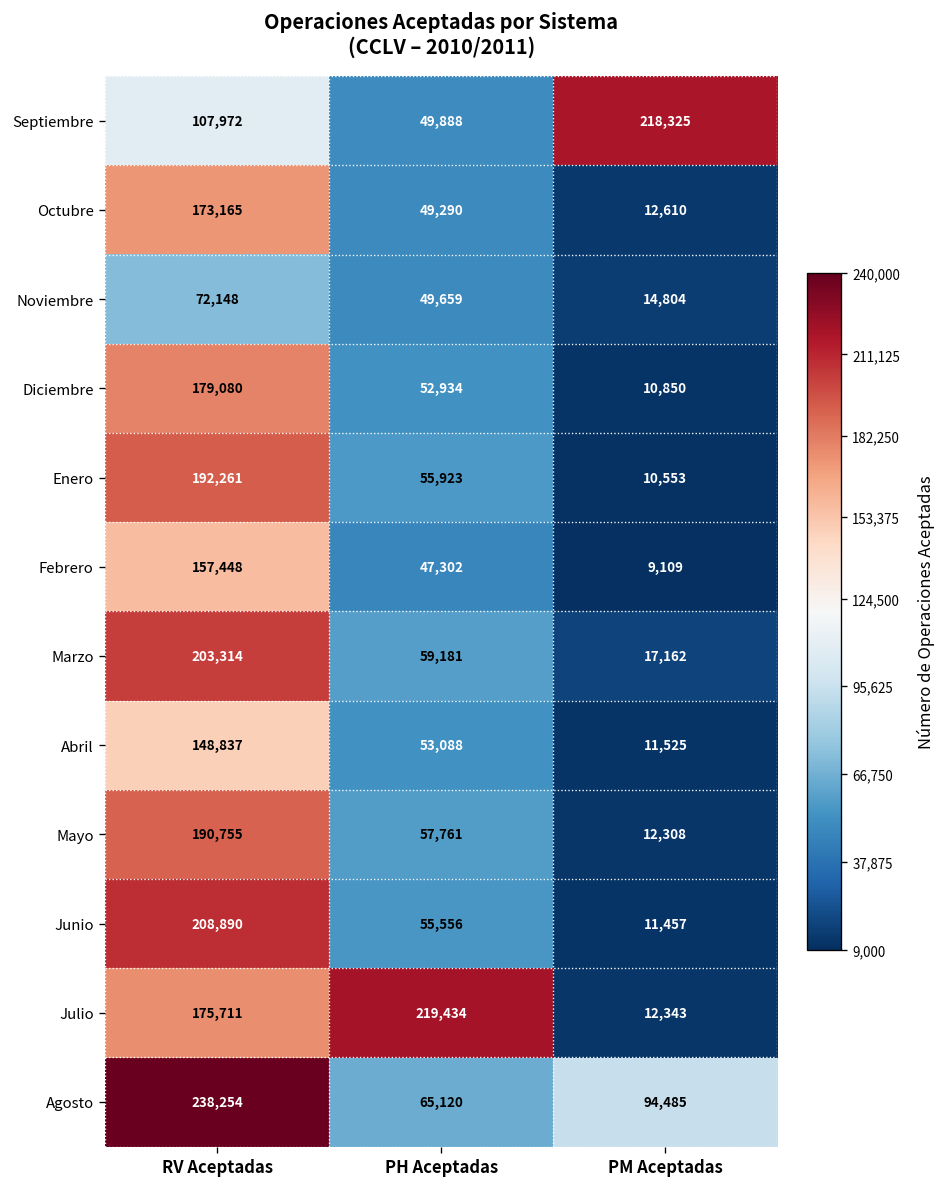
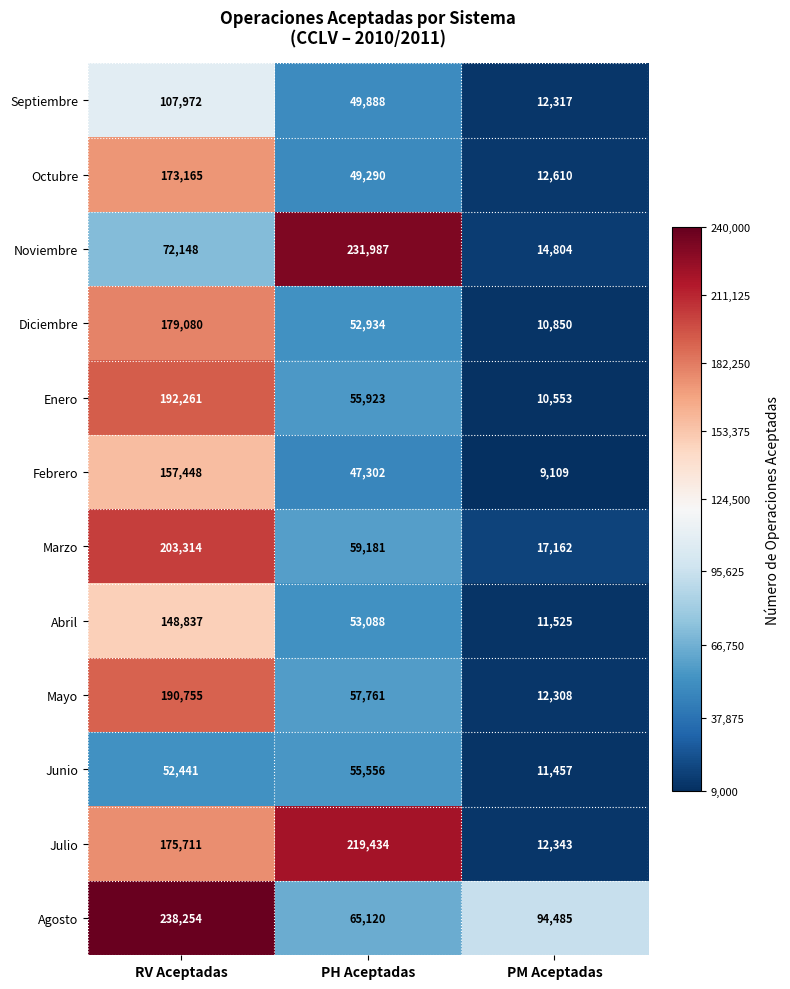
Septiembre, PM Aceptadas: 218,325 -> 12,317
Noviembre, PH Aceptadas: 49,659 -> 231,987
Junio, RV Aceptadas: 208,890 -> 52,441
